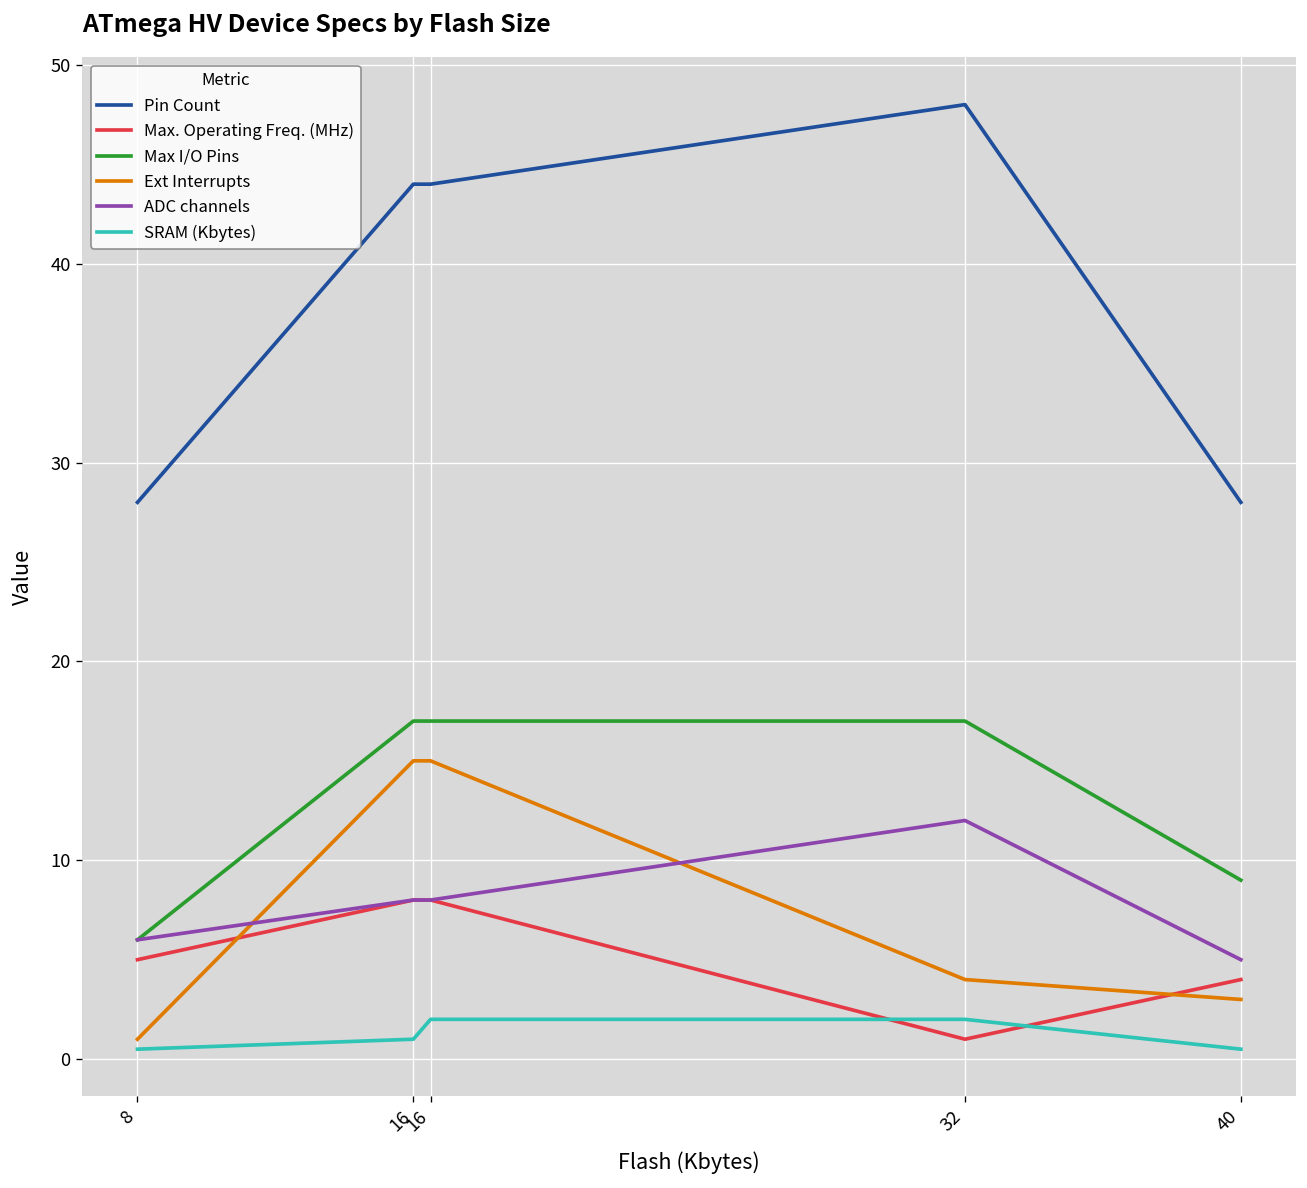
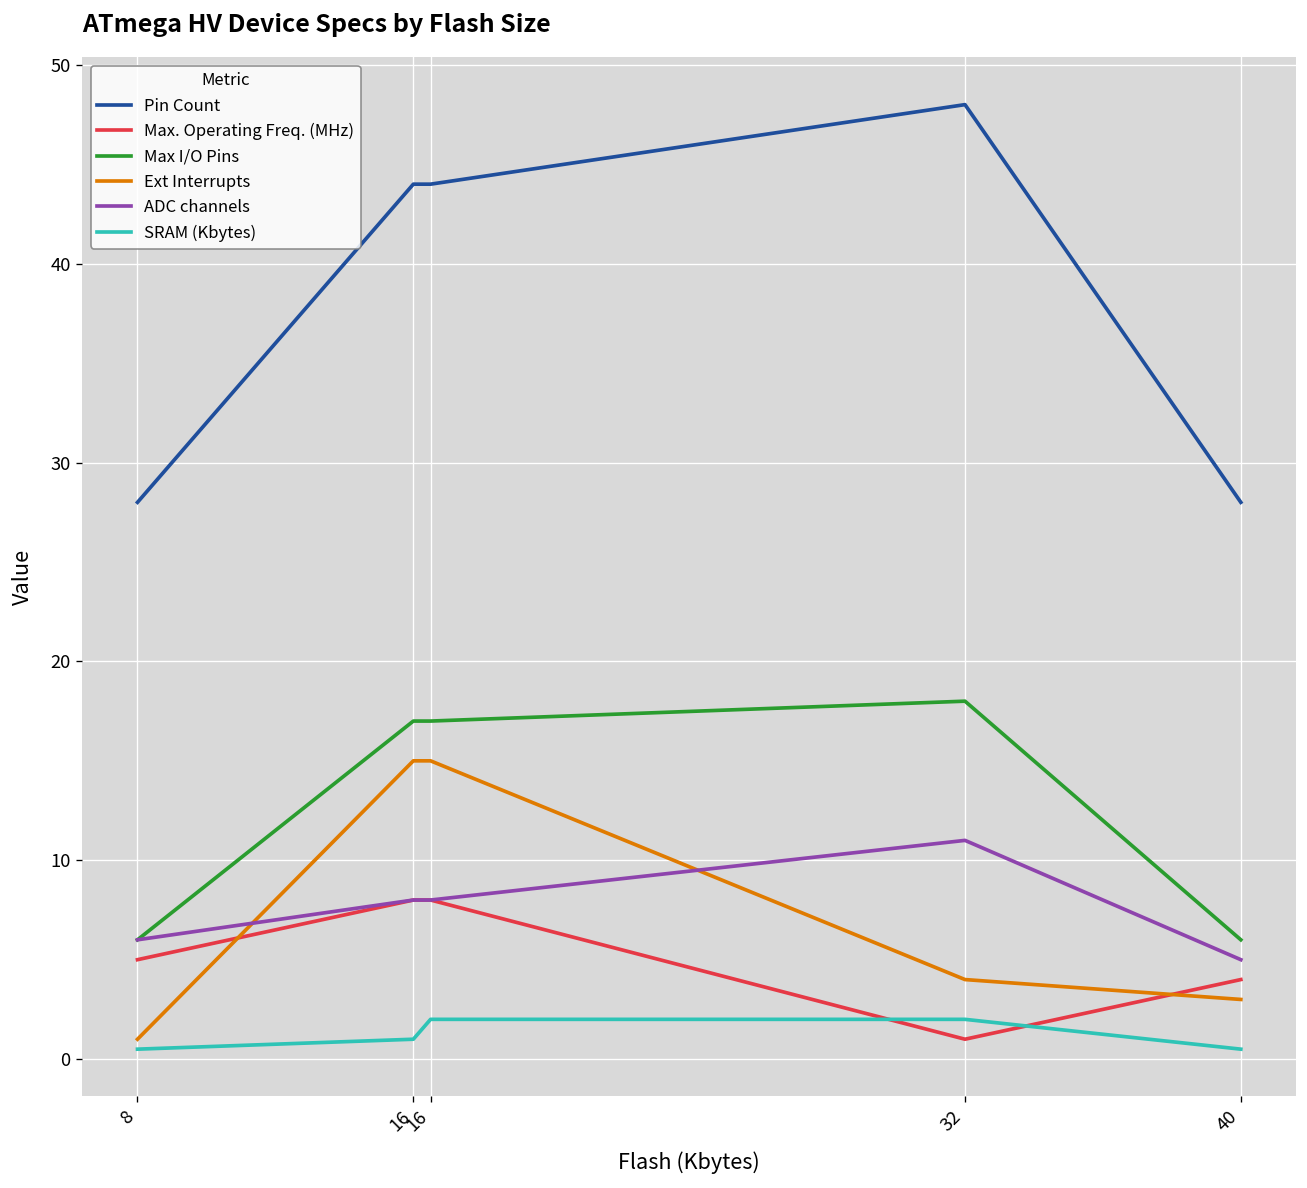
Max I/O Pins, 32: 17 -> 18
ADC channels, 32: 12 -> 11
Max I/O Pins, 40: 9 -> 6
